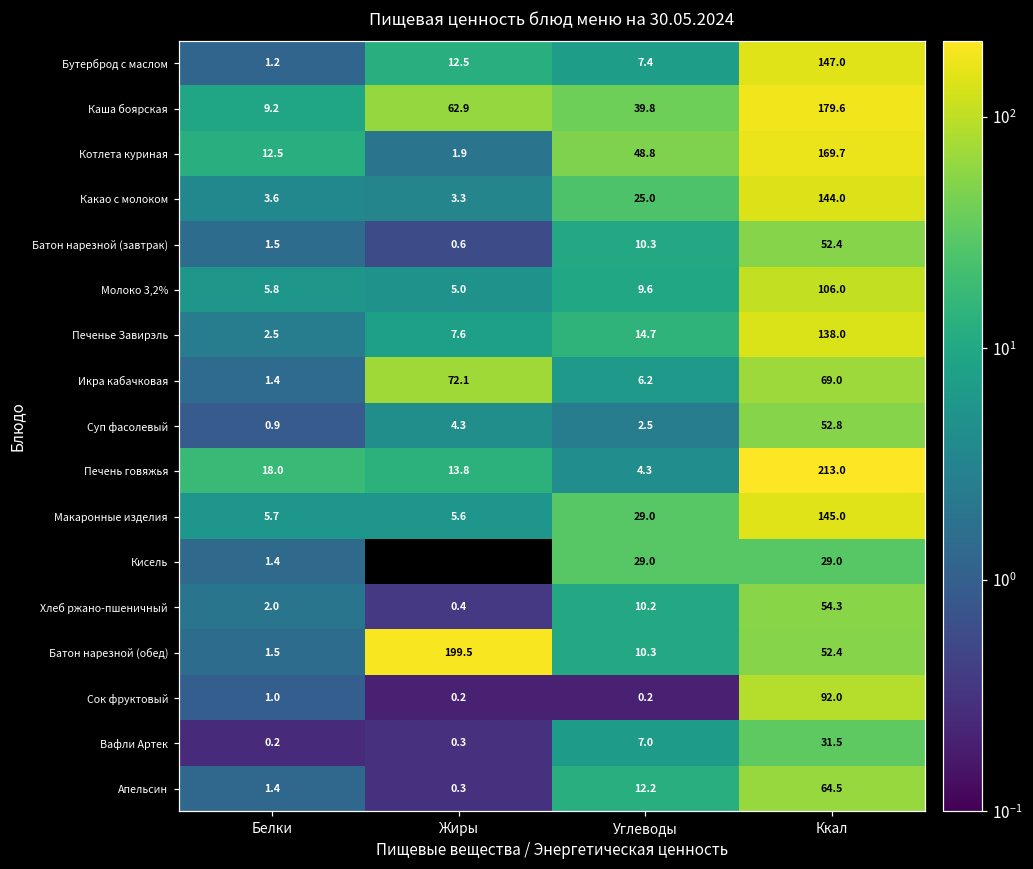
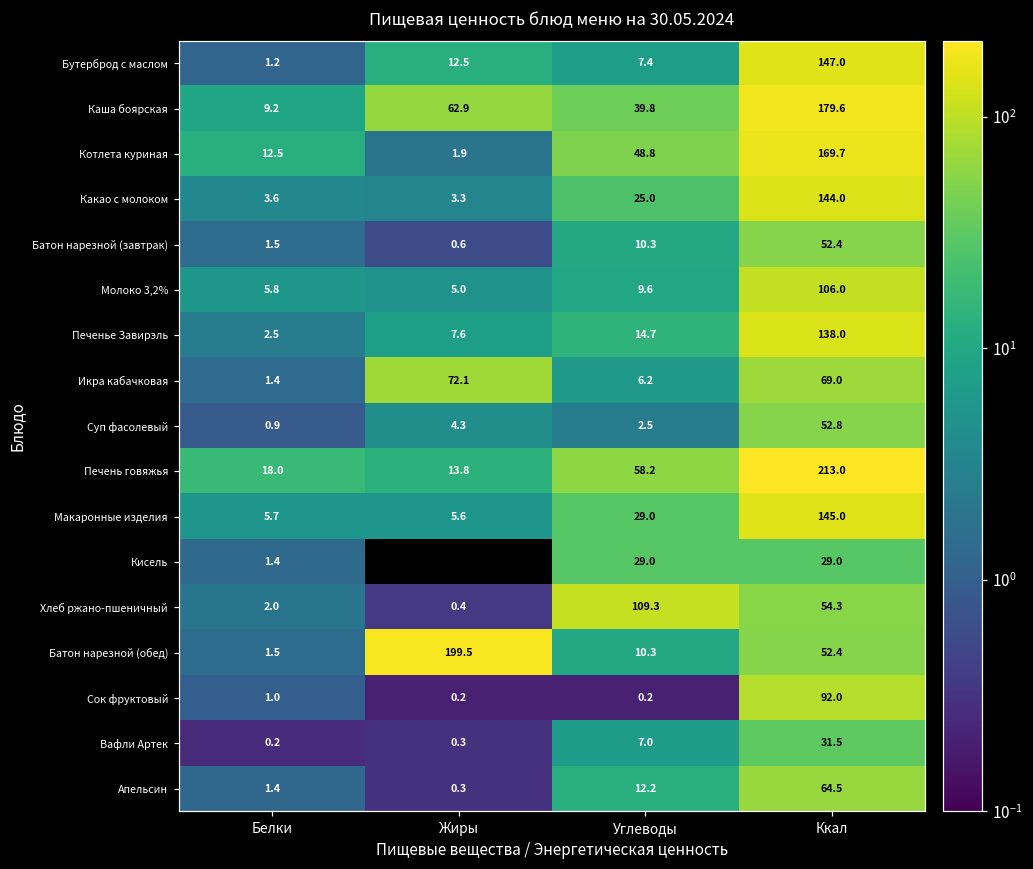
Печень говяжья, Углеводы: 4.3 -> 58.2
Хлеб ржано-пшеничный, Углеводы: 10.2 -> 109.3
